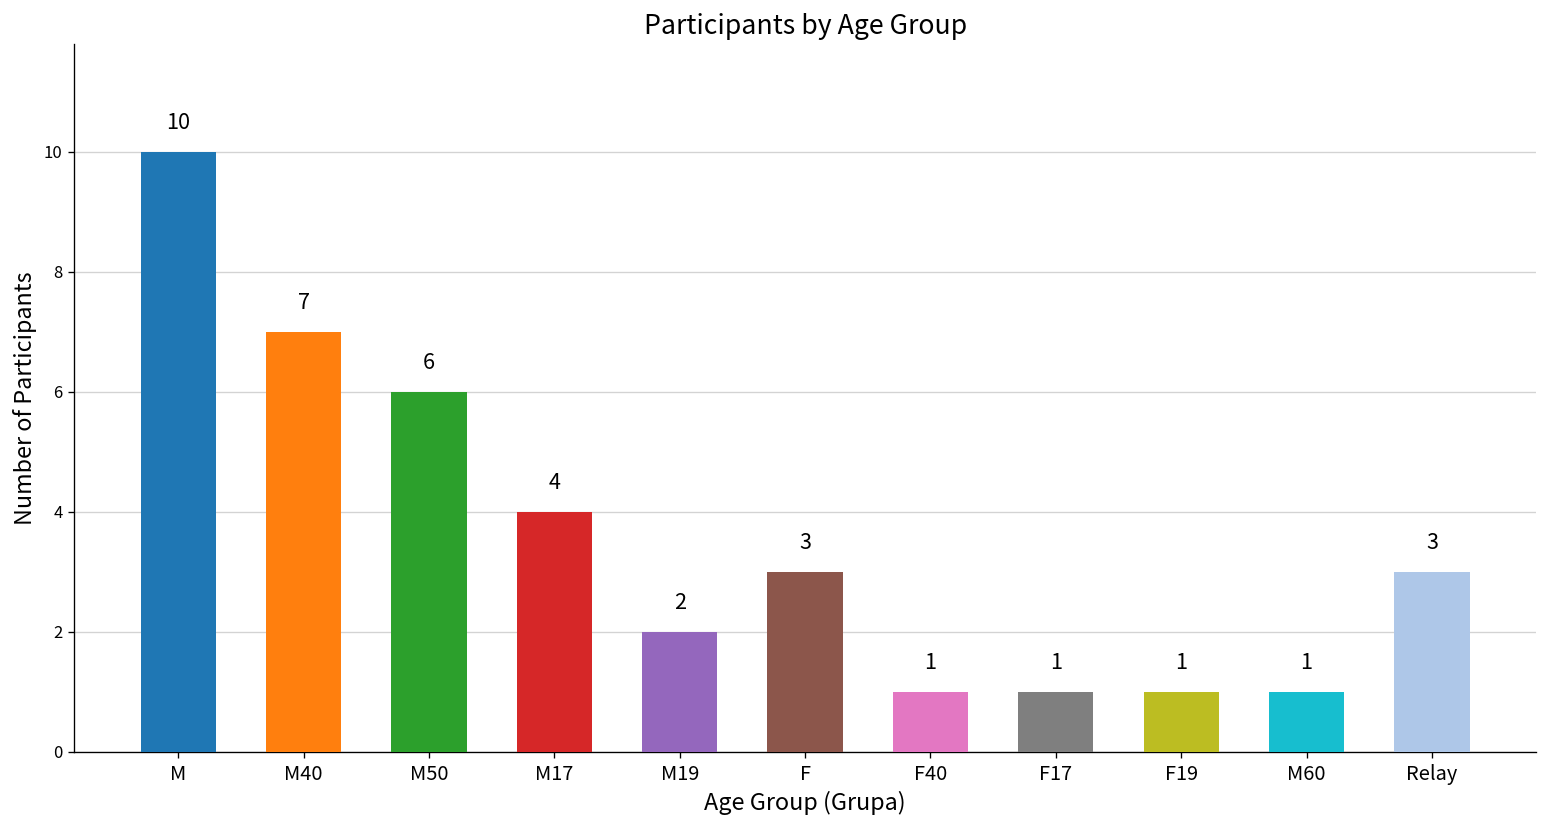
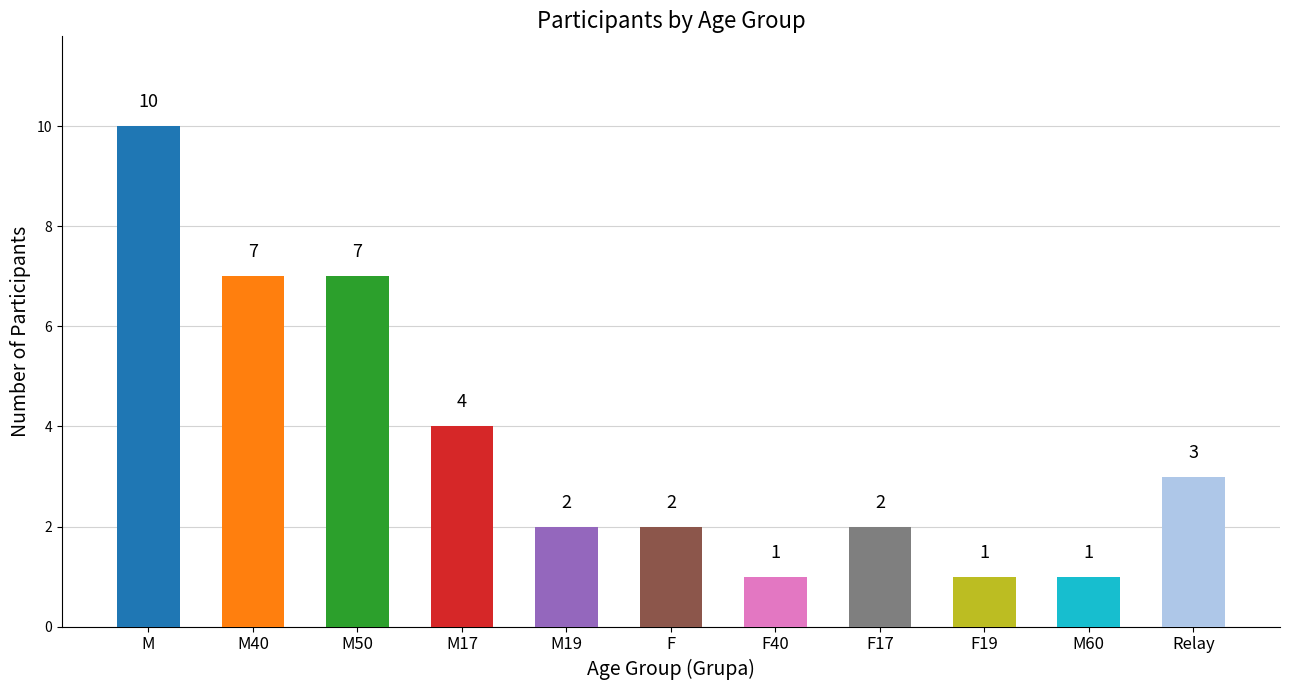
M50: 6 -> 7
F: 3 -> 2
F17: 1 -> 2
